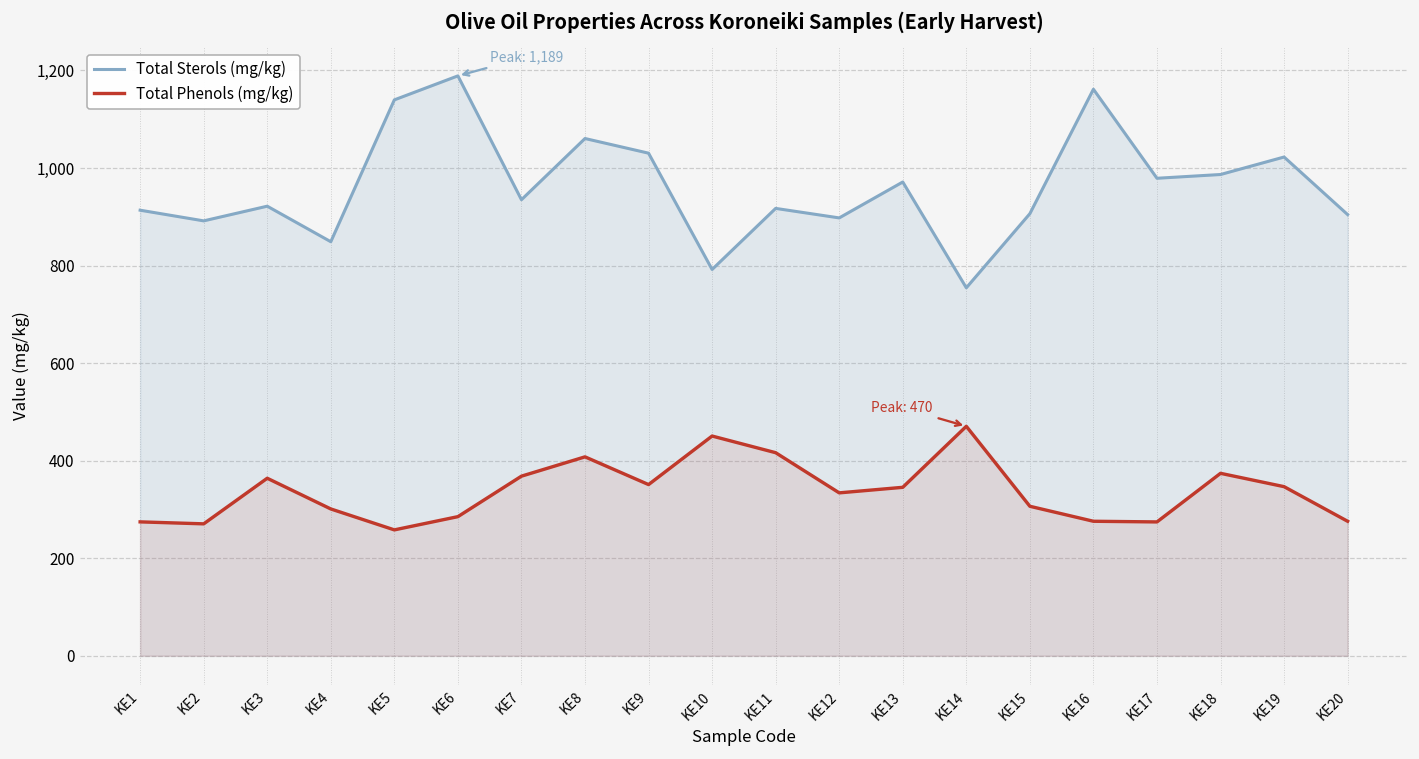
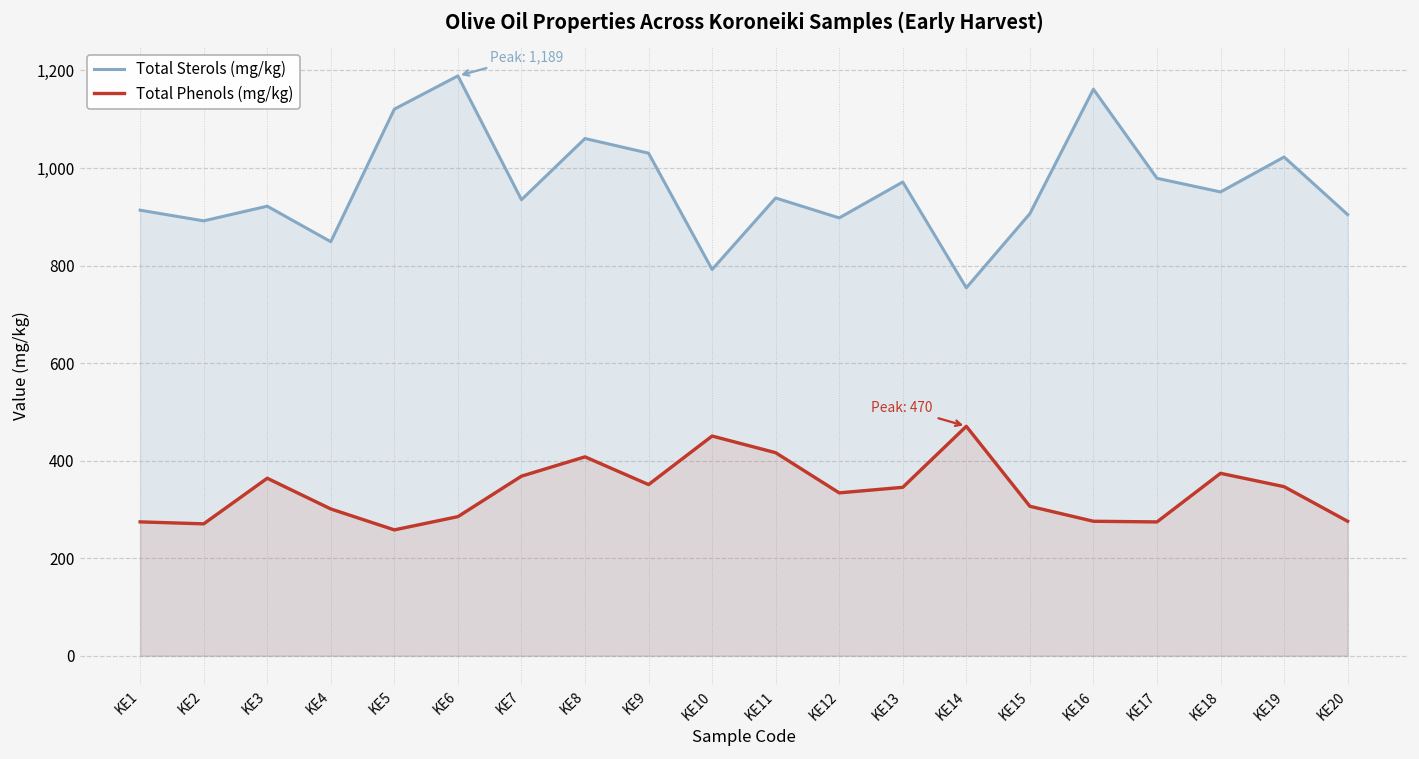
Total Sterols (mg/kg), KE5: 1,140 -> 1,120
Total Sterols (mg/kg), KE11: 920 -> 940
Total Sterols (mg/kg), KE18: 990 -> 950
